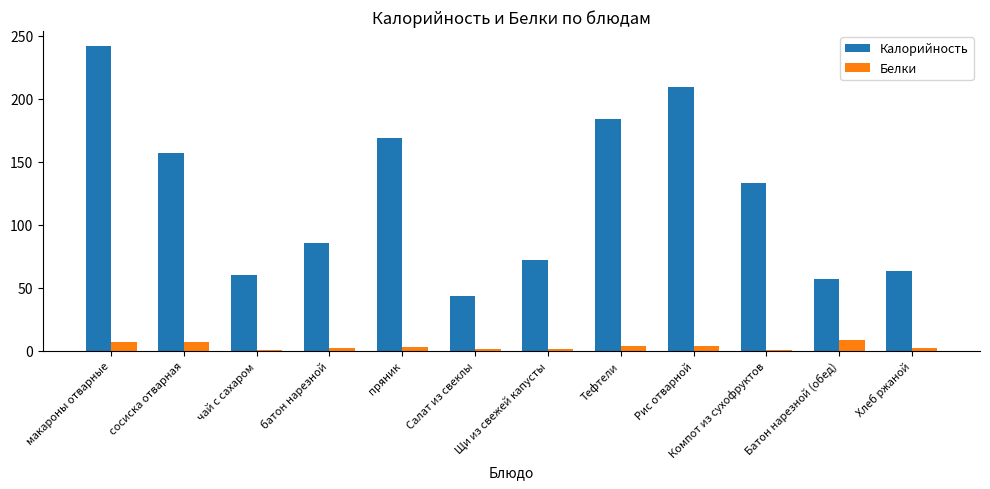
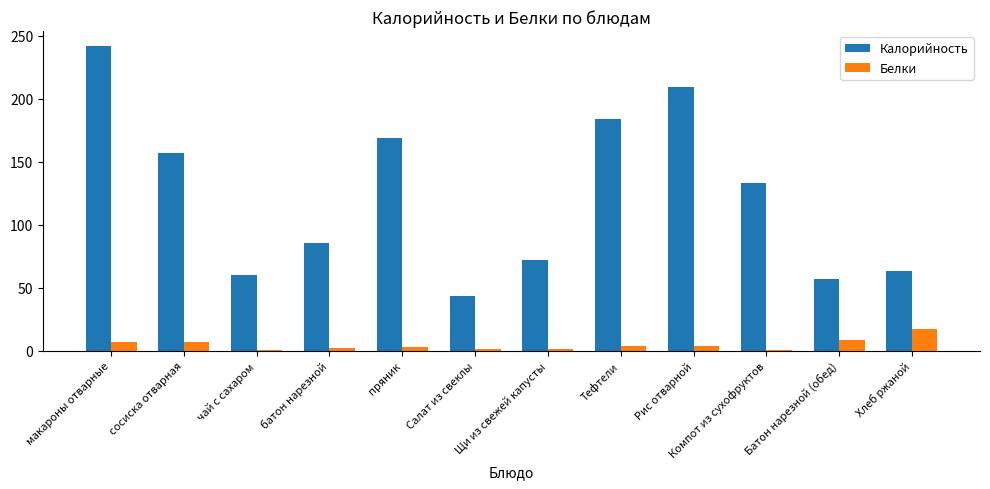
Белки, Хлеб ржаной: 2 -> 17
